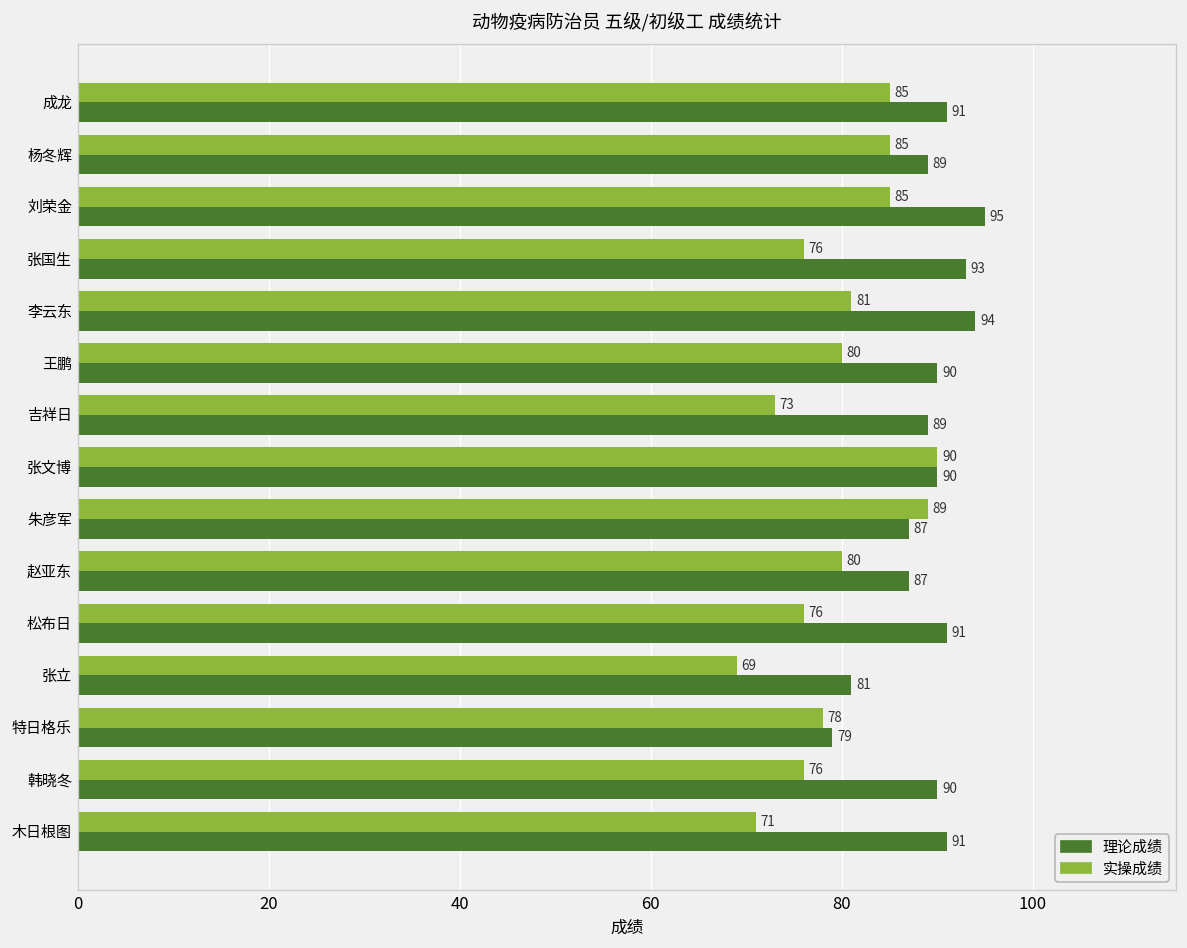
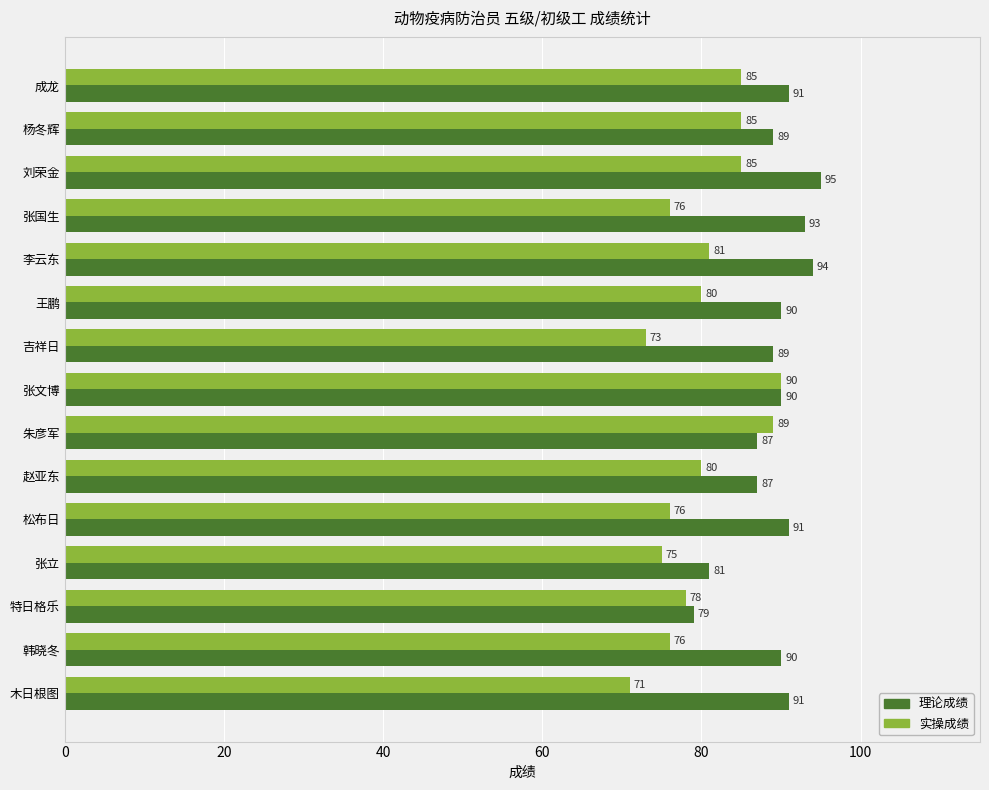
实操成绩, 张立: 69 -> 75
